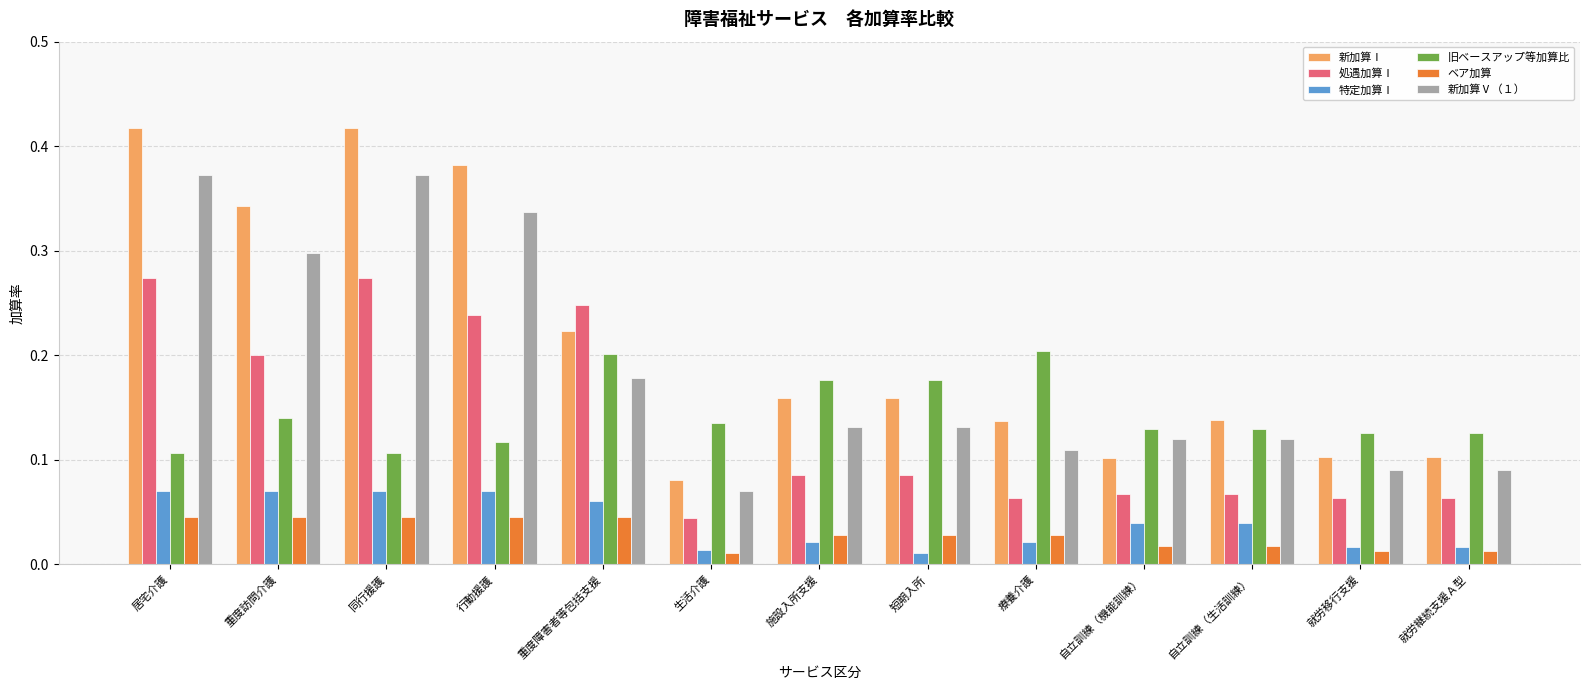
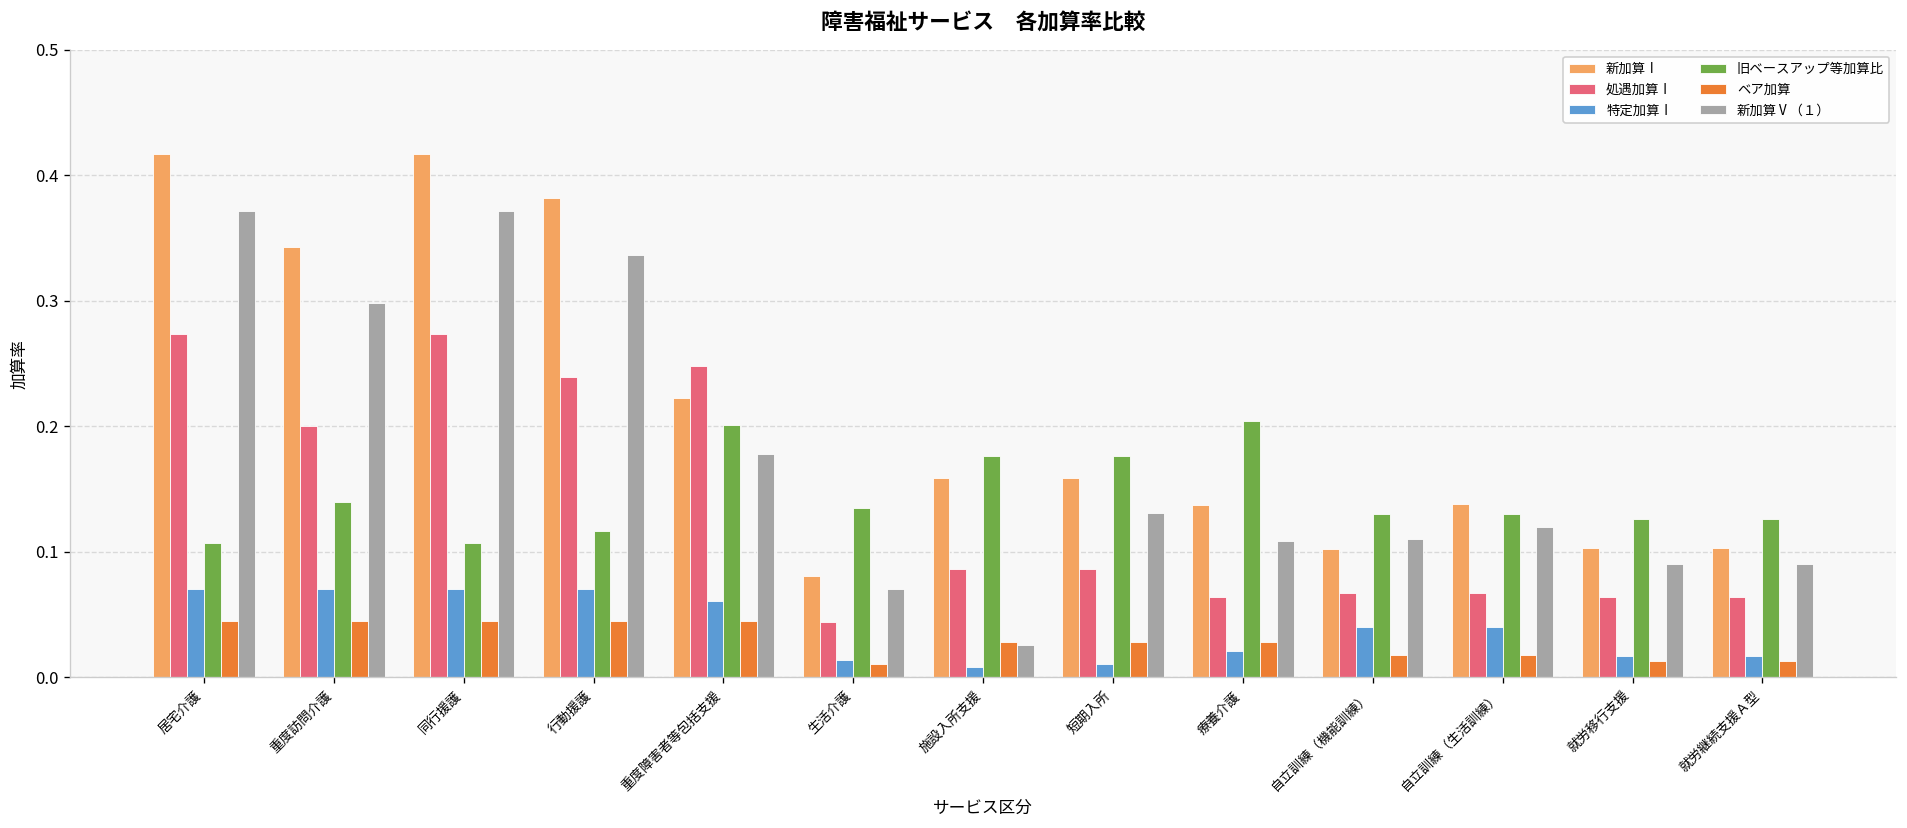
特定加算Ⅰ, 施設入所支援: 0.021 -> 0.008
新加算Ⅴ（１）, 施設入所支援: 0.131 -> 0.026
新加算Ⅴ（１）, 自立訓練（機能訓練）: 0.12 -> 0.11
